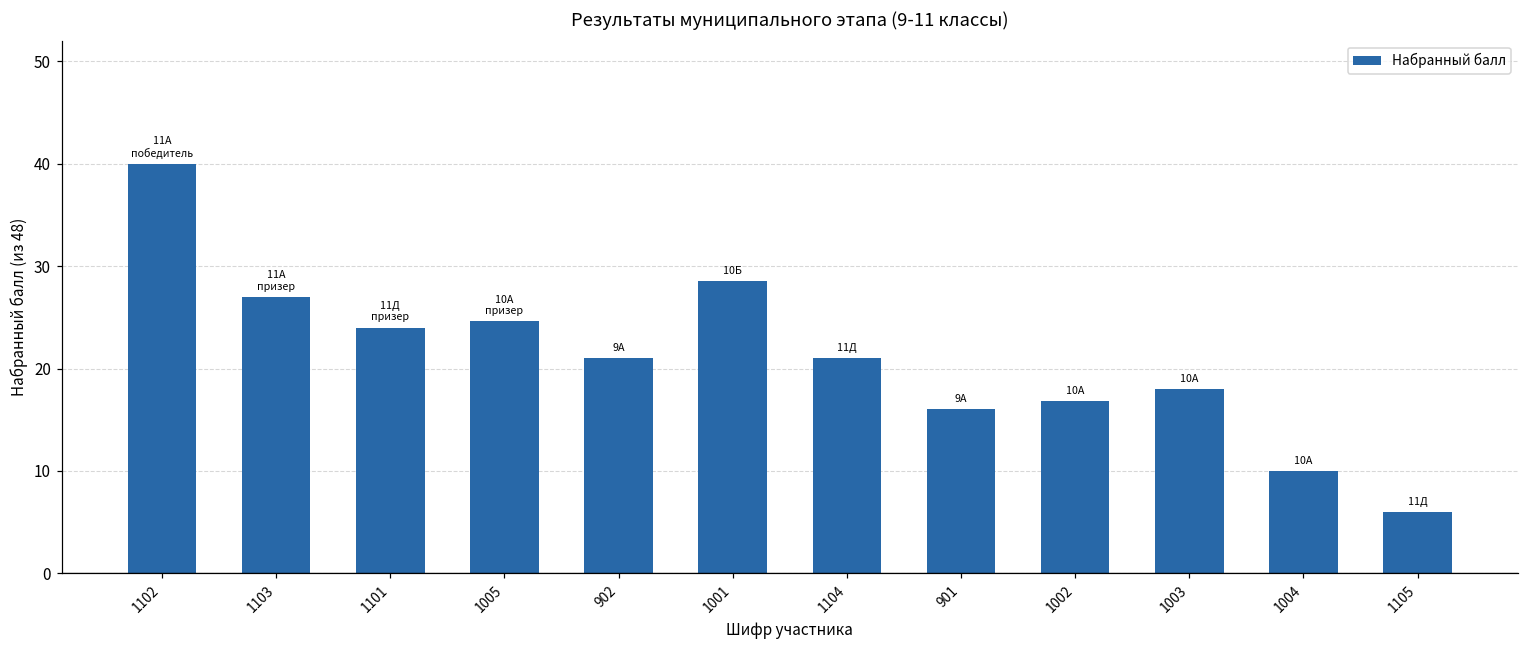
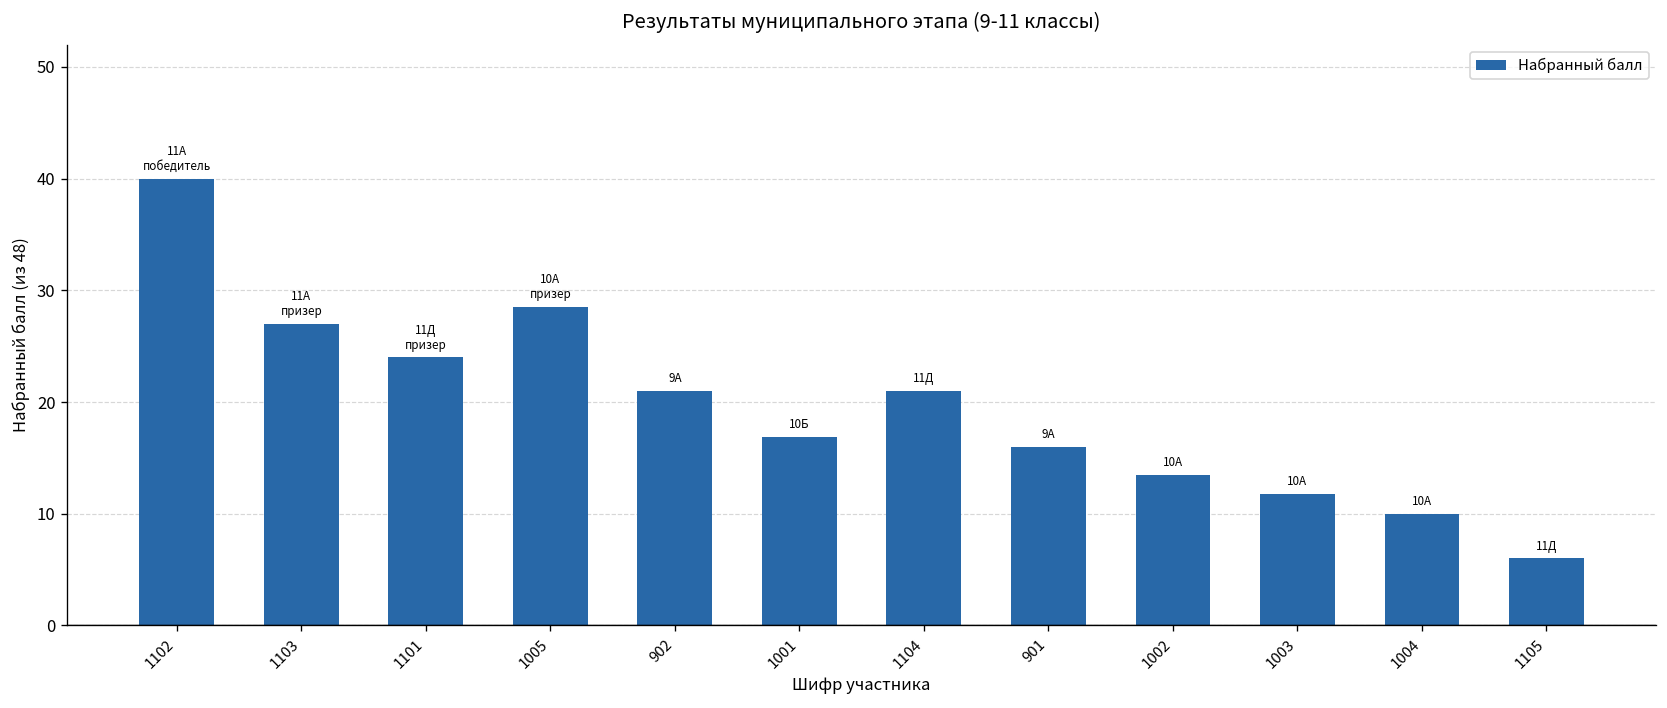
1005: 25 -> 29
1001: 29 -> 17
1002: 17 -> 14
1003: 18 -> 12
